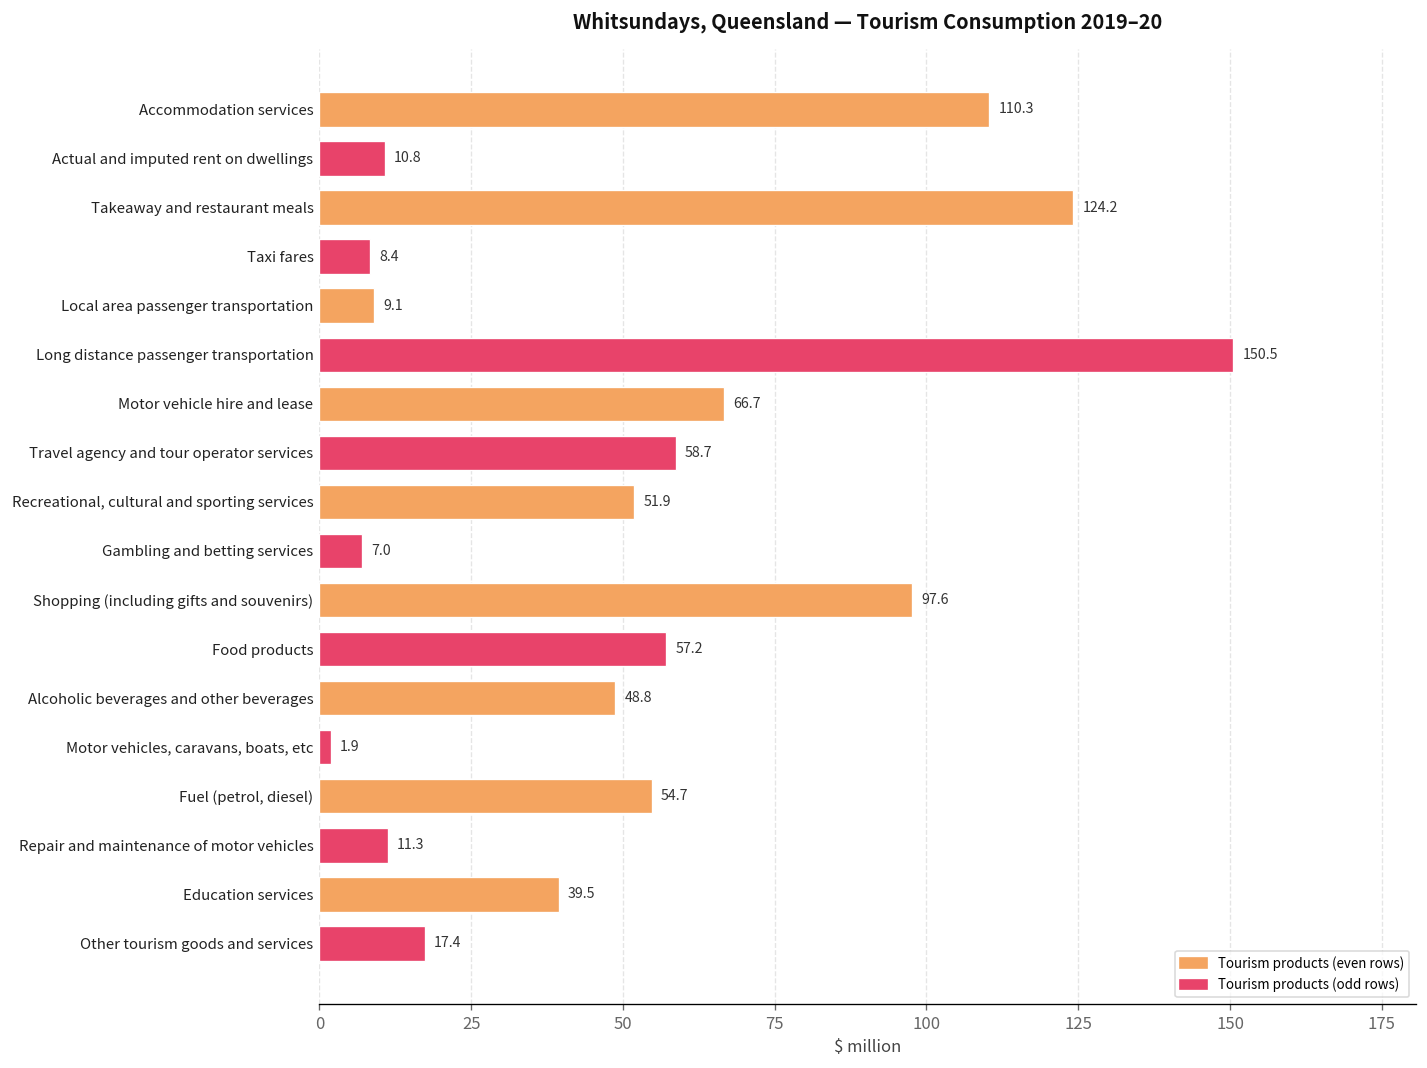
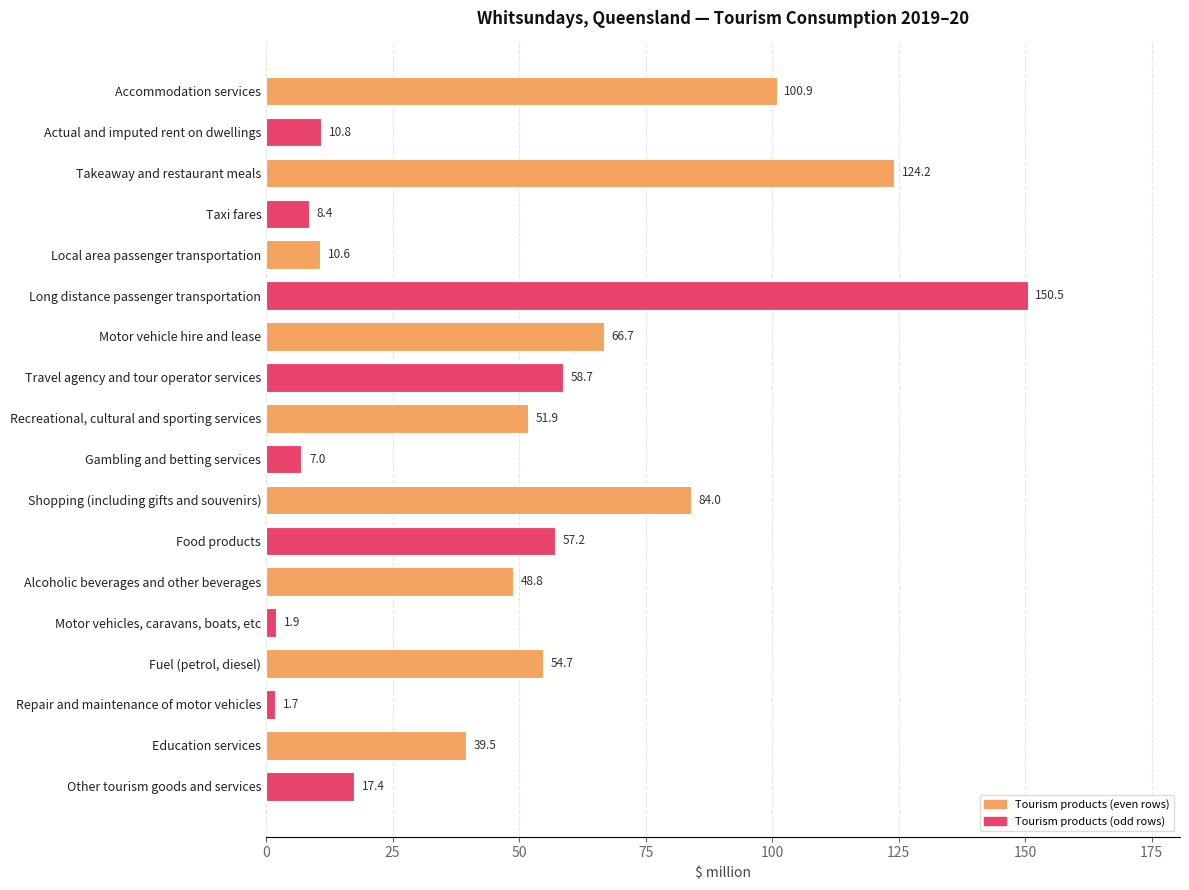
Accommodation services: 110.3 -> 100.9
Local area passenger transportation: 9.1 -> 10.6
Shopping (including gifts and souvenirs): 97.6 -> 84.0
Repair and maintenance of motor vehicles: 11.3 -> 1.7
